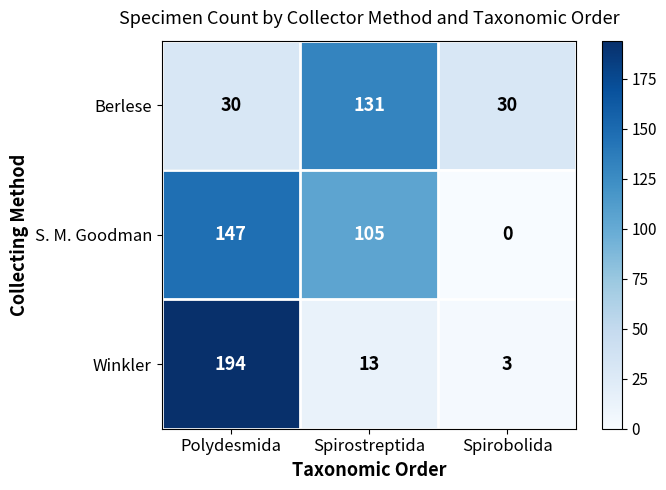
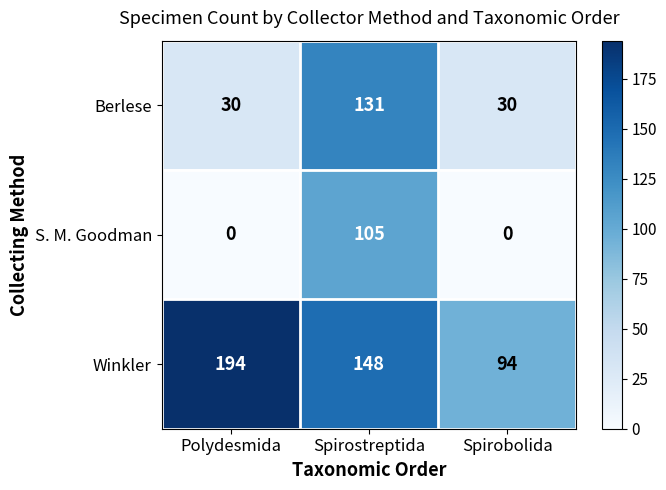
S. M. Goodman, Polydesmida: 147 -> 0
Winkler, Spirostreptida: 13 -> 148
Winkler, Spirobolida: 3 -> 94
